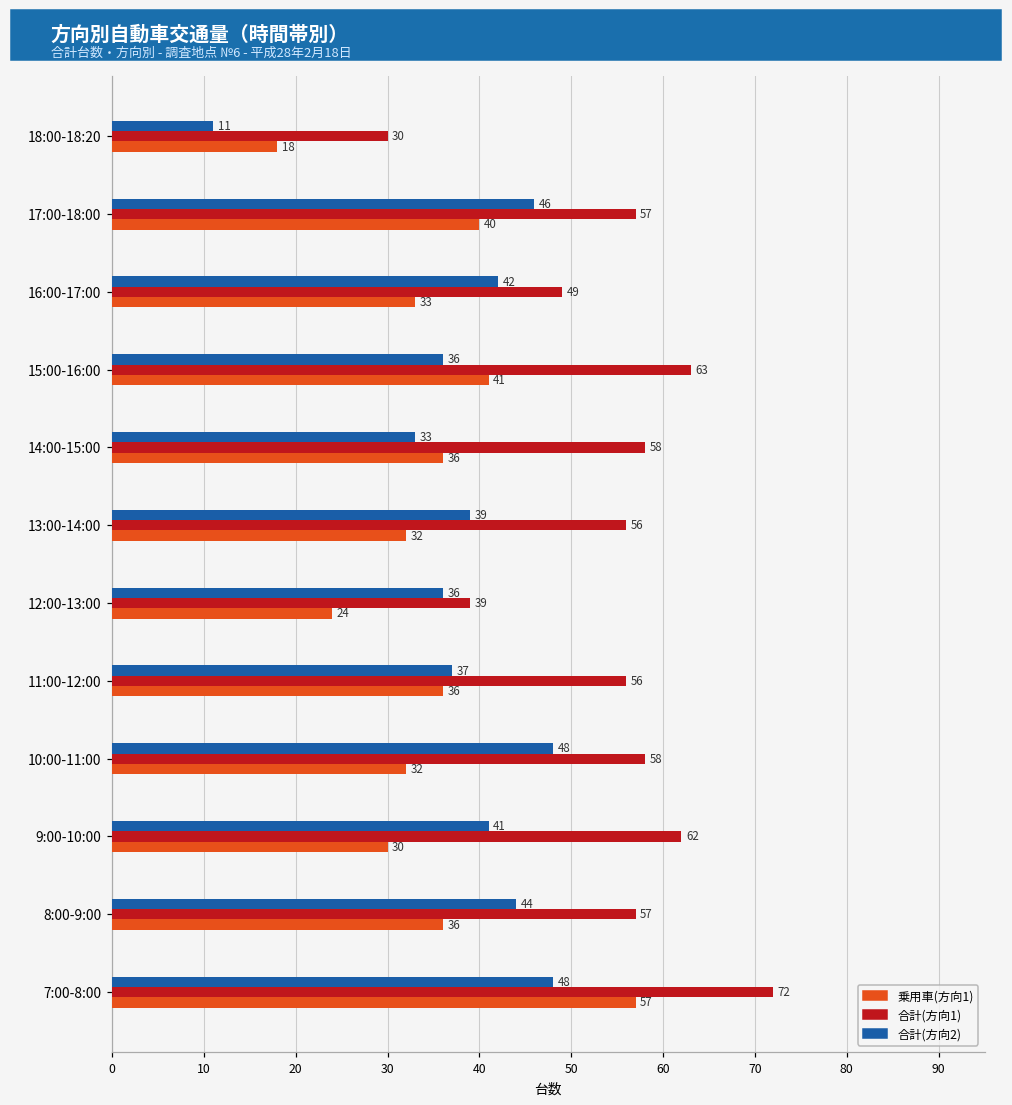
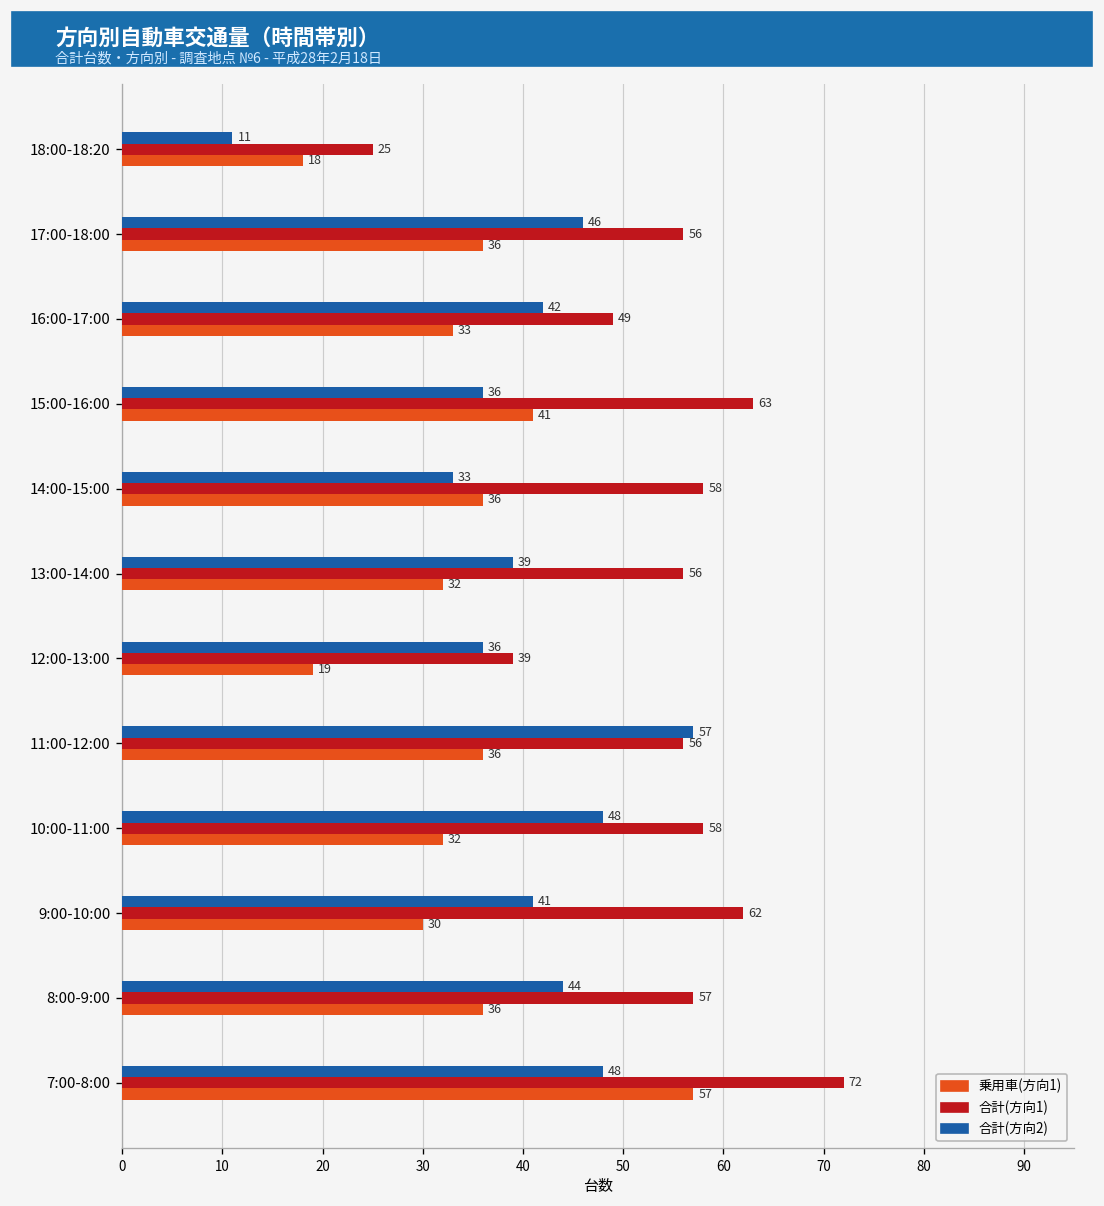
合計(方向1), 18:00-18:20: 30 -> 25
合計(方向1), 17:00-18:00: 57 -> 56
乗用車(方向1), 17:00-18:00: 40 -> 36
乗用車(方向1), 12:00-13:00: 24 -> 19
合計(方向2), 11:00-12:00: 37 -> 57
